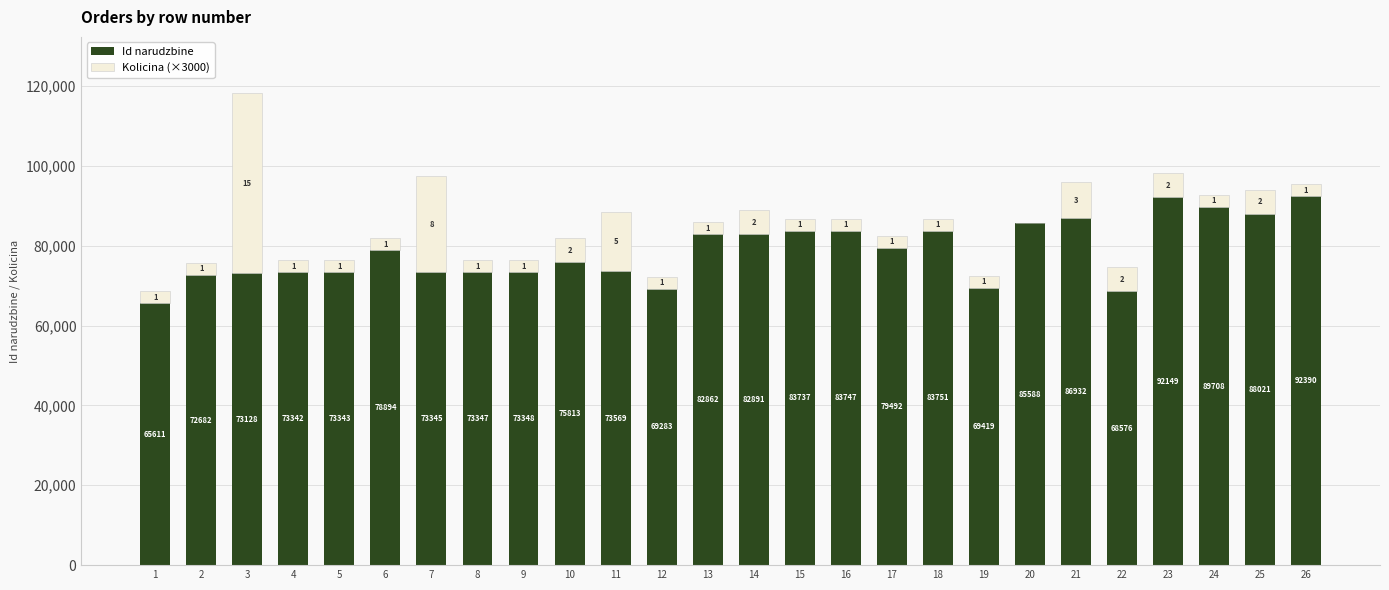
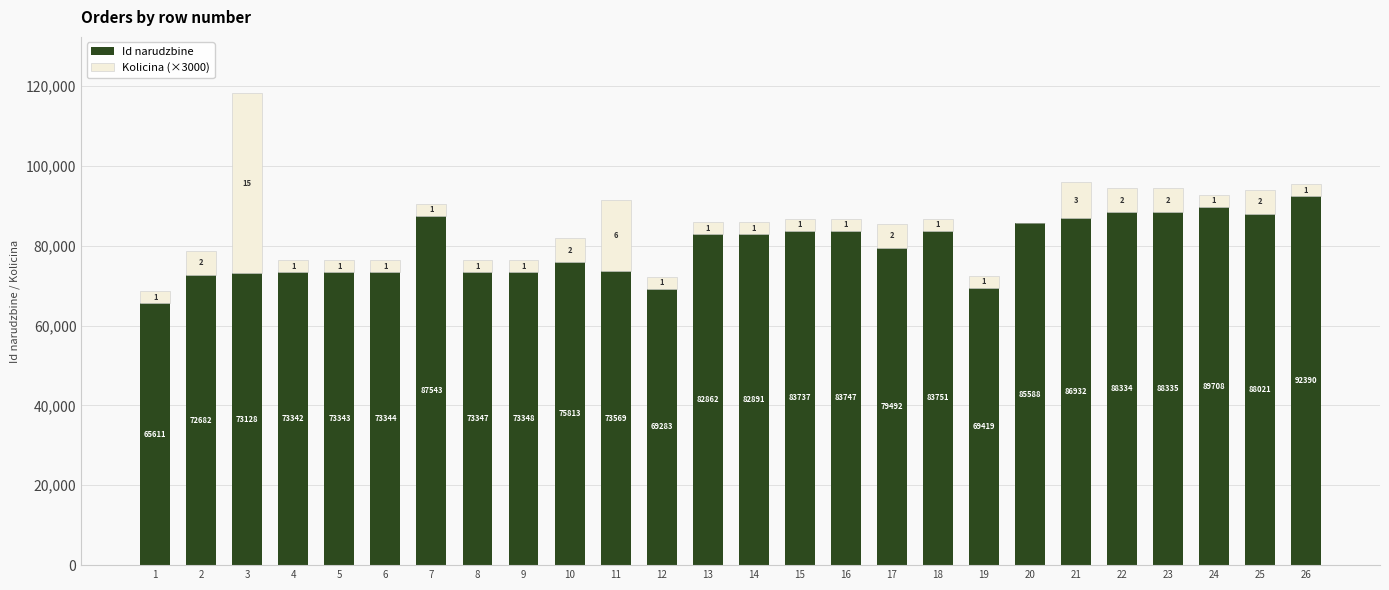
Kolicina (×3000), 2: 1 -> 2
Id narudzbine, 6: 78894 -> 73344
Id narudzbine, 7: 73345 -> 87543
Kolicina (×3000), 7: 8 -> 1
Kolicina (×3000), 11: 5 -> 6
Kolicina (×3000), 14: 2 -> 1
Kolicina (×3000), 17: 1 -> 2
Id narudzbine, 22: 68576 -> 88334
Id narudzbine, 23: 92149 -> 88335
